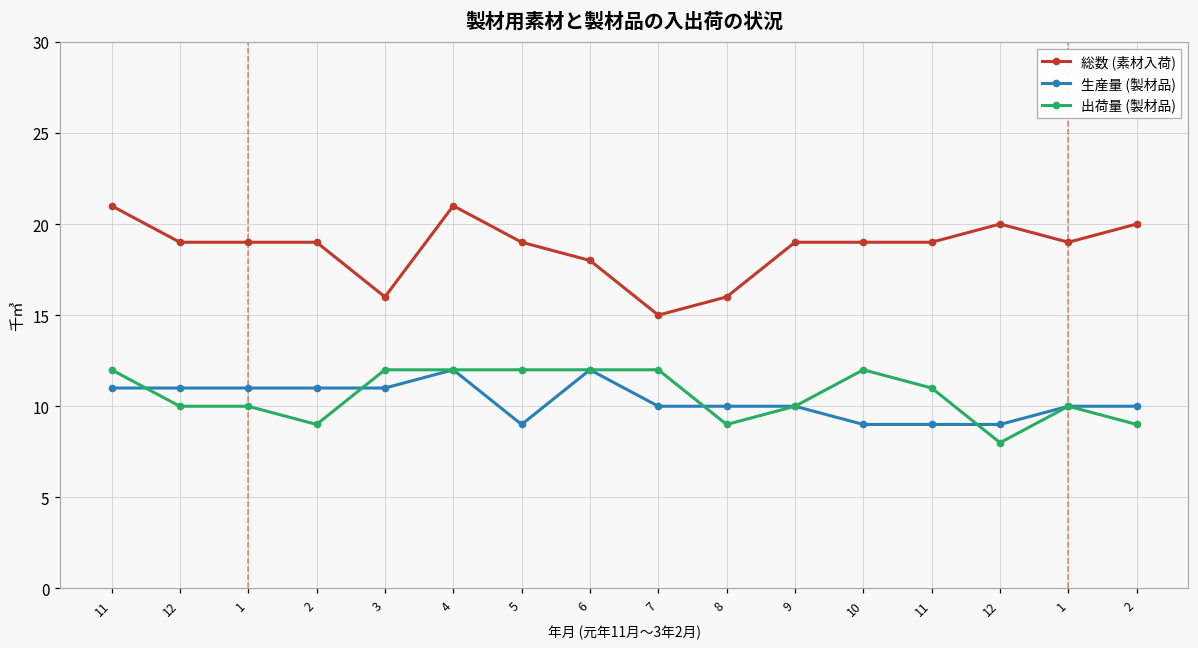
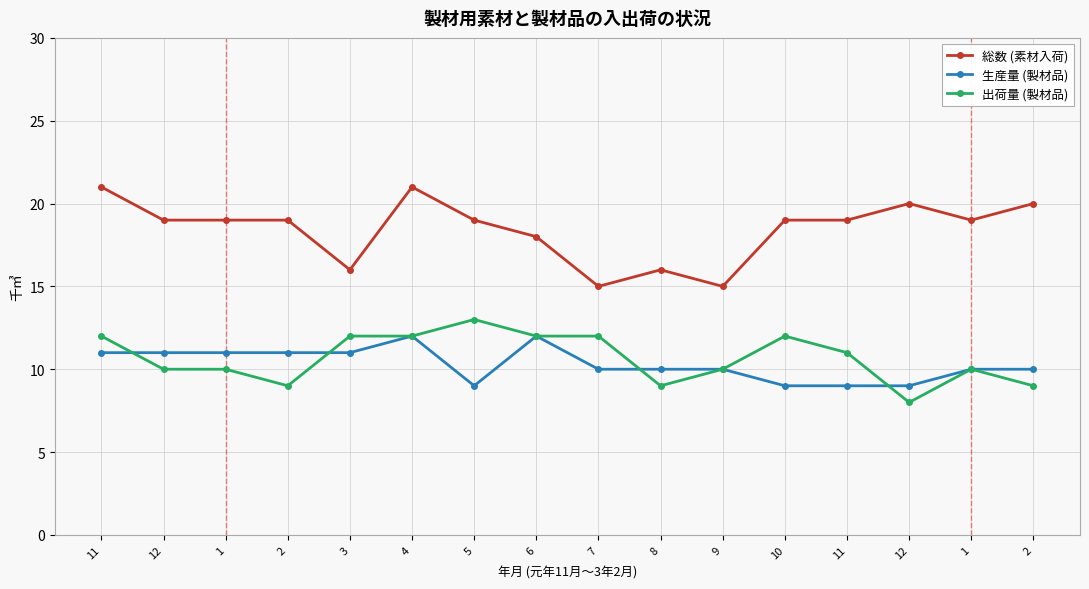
出荷量 (製材品), 5: 12 -> 13
総数 (素材入荷), 9: 19 -> 15
